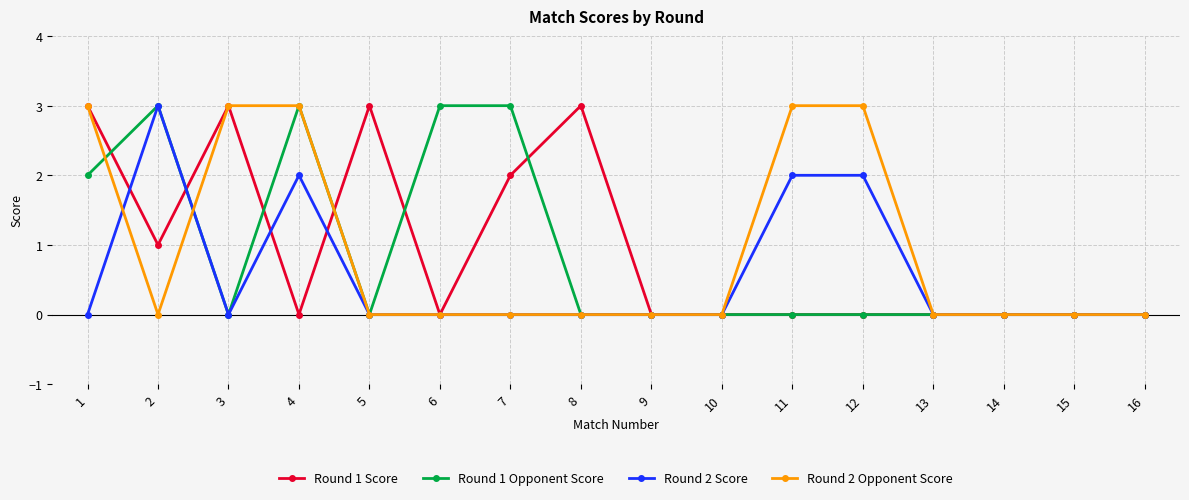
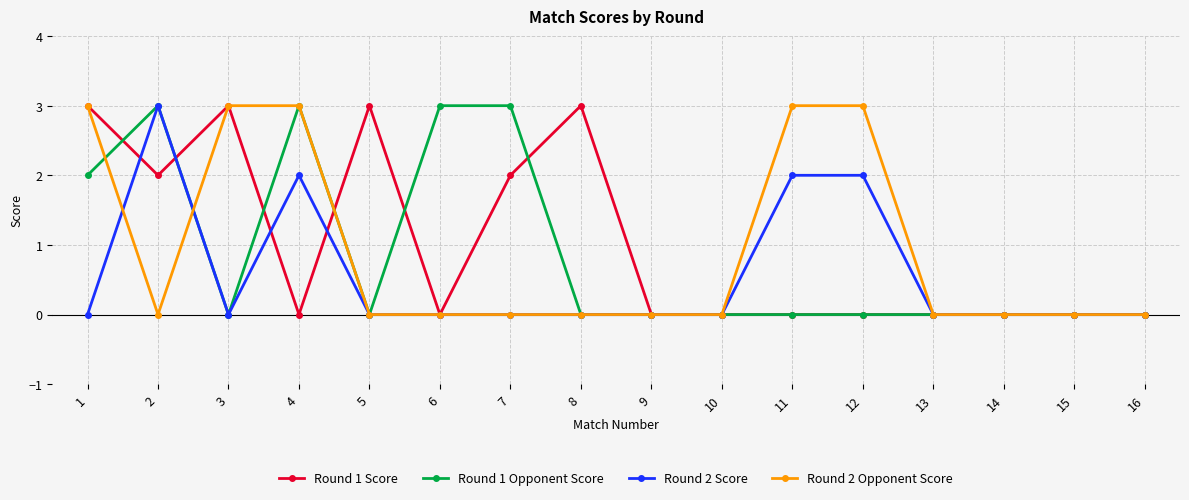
Round 1 Score, 2: 1 -> 2
